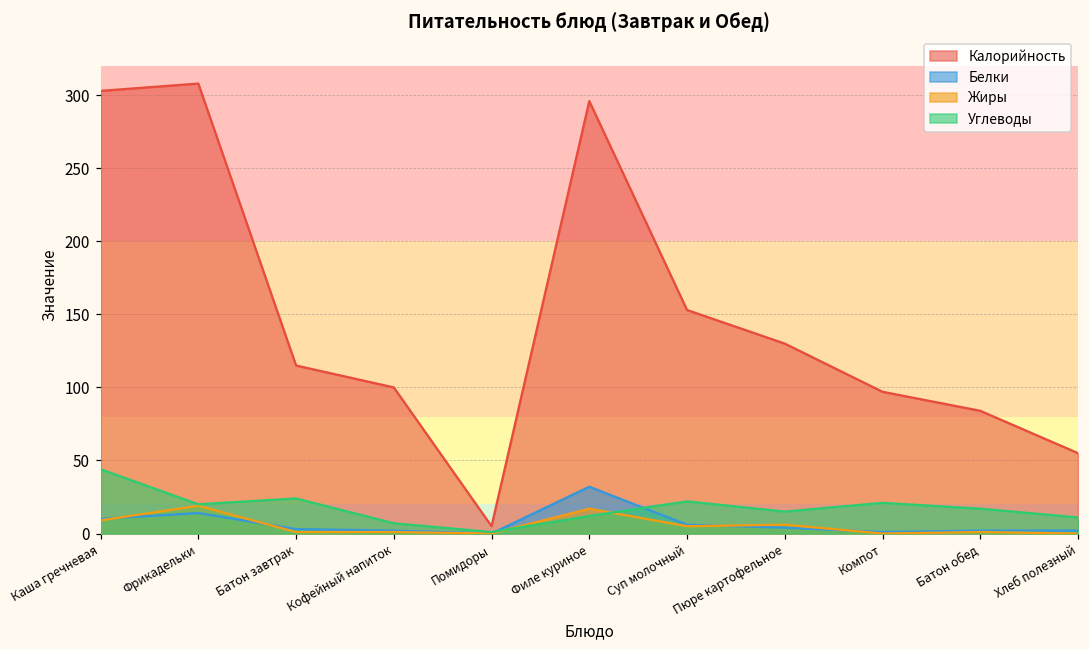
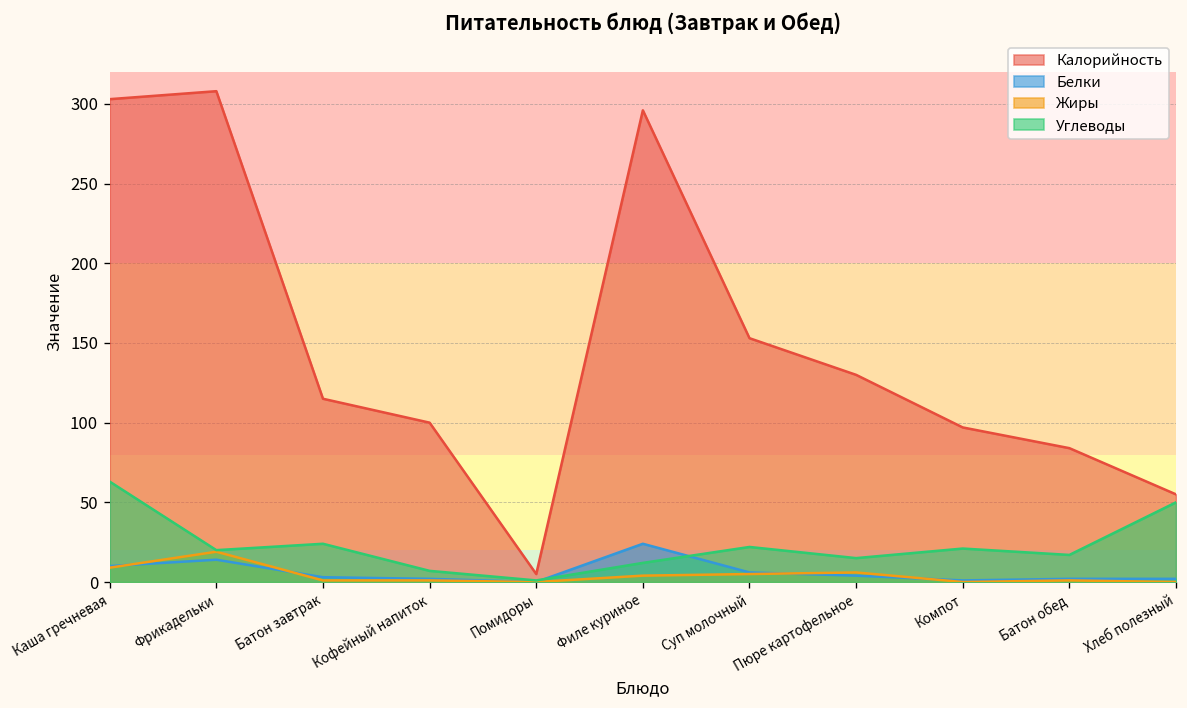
Углеводы, Каша гречневая: 44 -> 63
Белки, Филе куриное: 32 -> 24
Жиры, Филе куриное: 17 -> 4
Углеводы, Хлеб полезный: 11 -> 50
